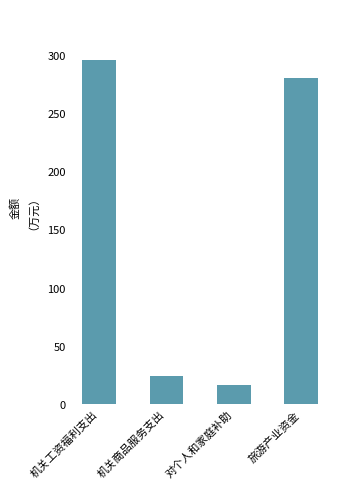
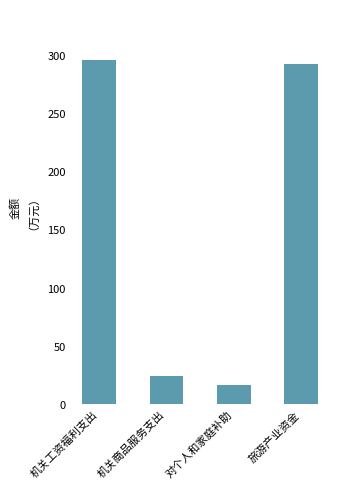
旅游产业资金: 280 -> 292
